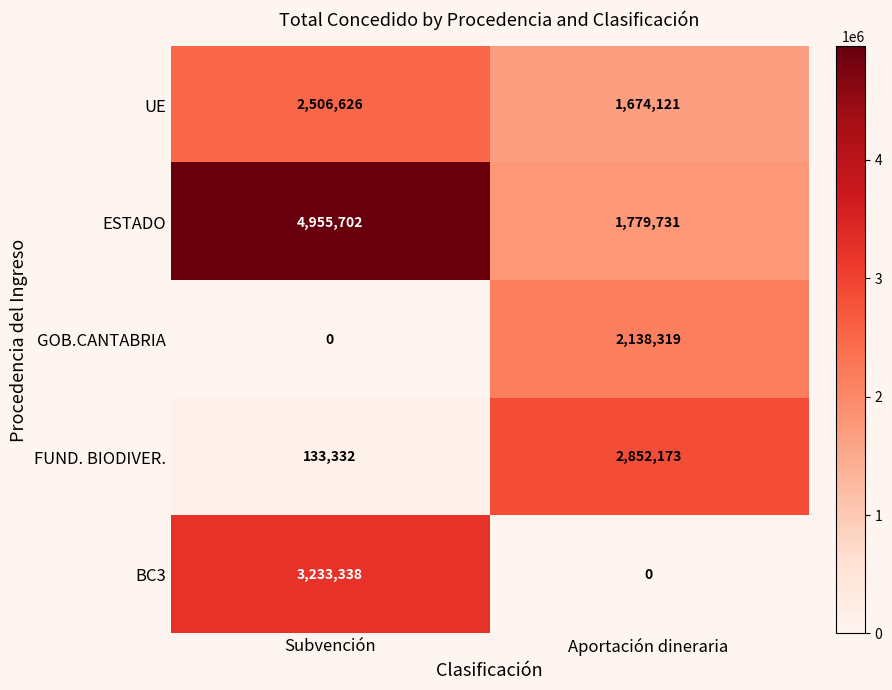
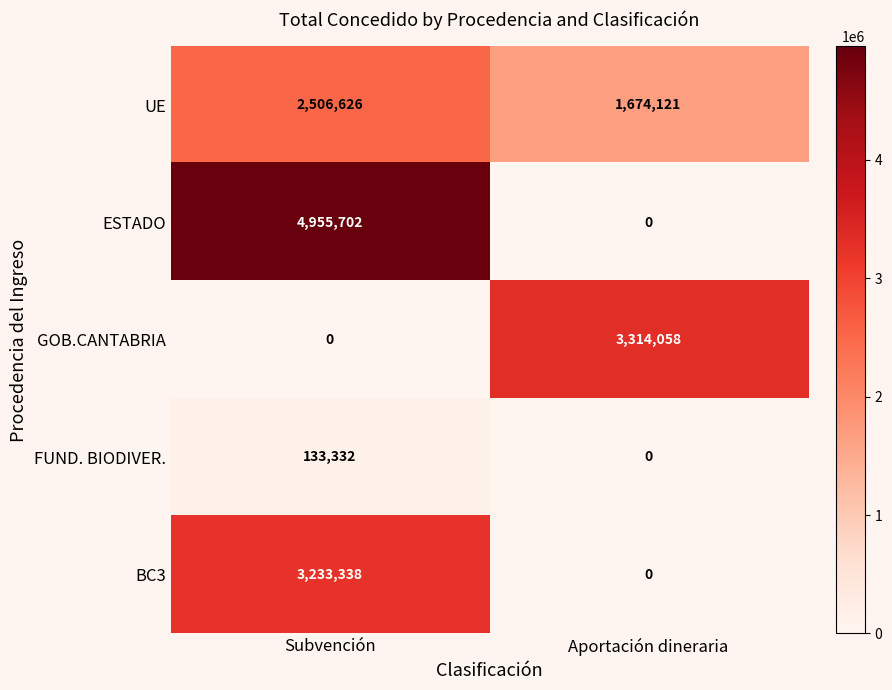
ESTADO, Aportación dineraria: 1,779,731 -> 0
GOB.CANTABRIA, Aportación dineraria: 2,138,319 -> 3,314,058
FUND. BIODIVER., Aportación dineraria: 2,852,173 -> 0
